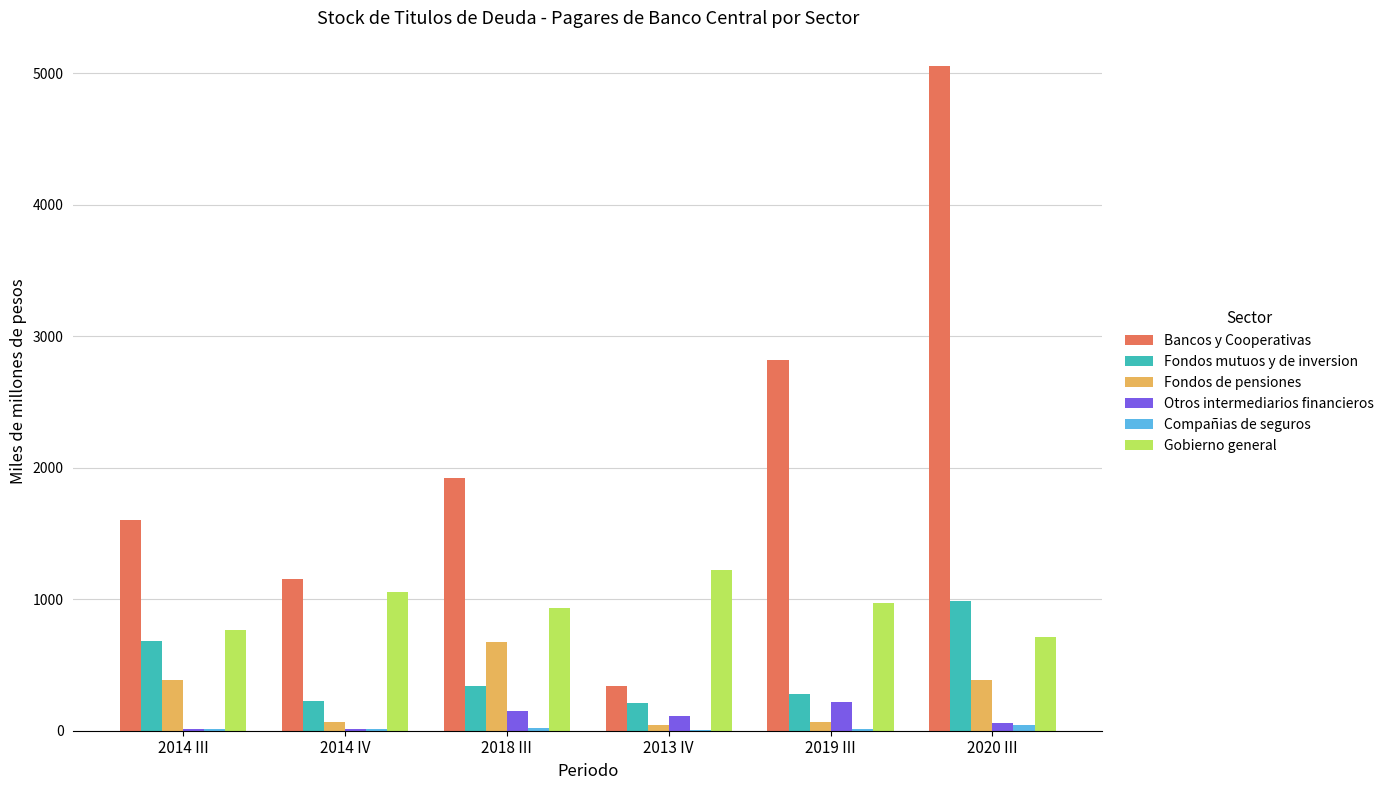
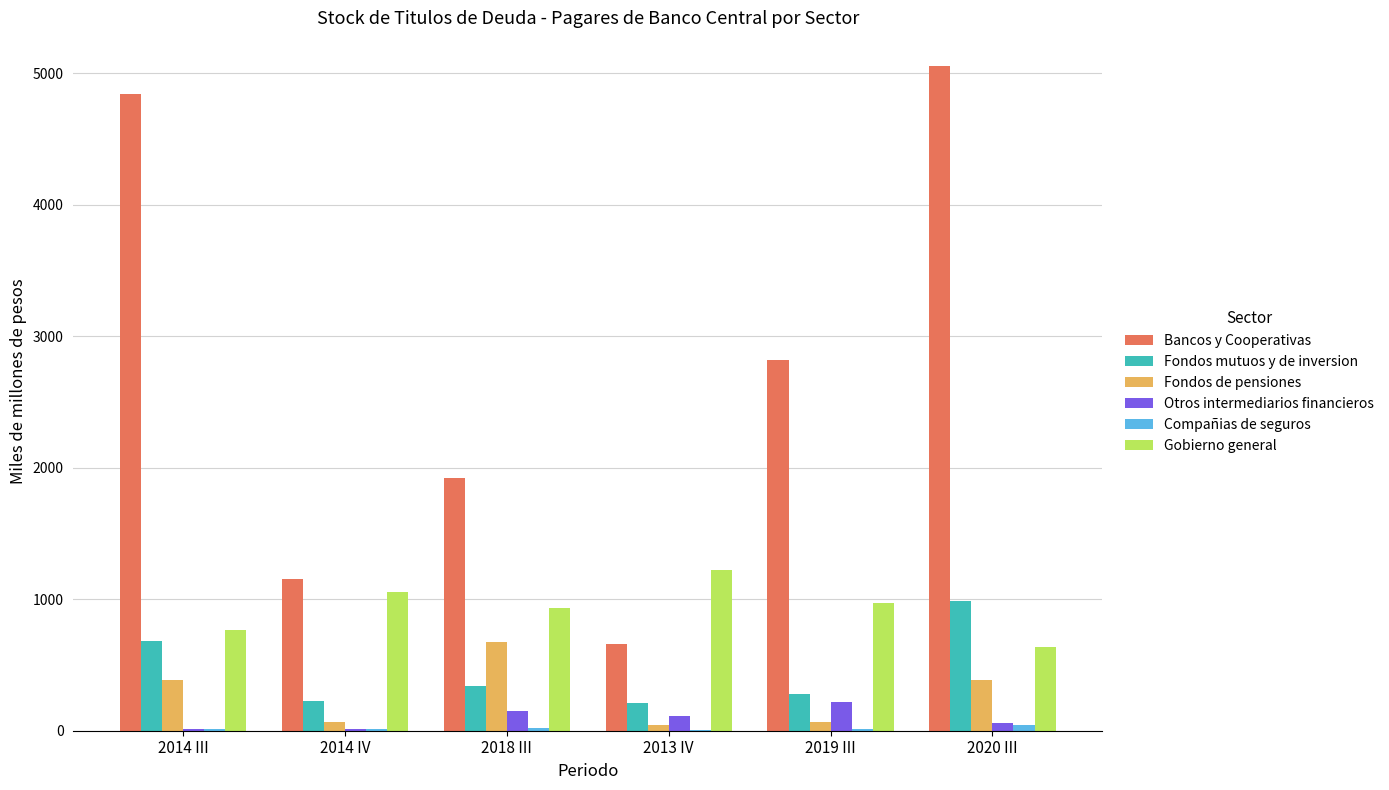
Bancos y Cooperativas, 2014 III: 1600 -> 4840
Bancos y Cooperativas, 2013 IV: 340 -> 660
Gobierno general, 2020 III: 710 -> 640
